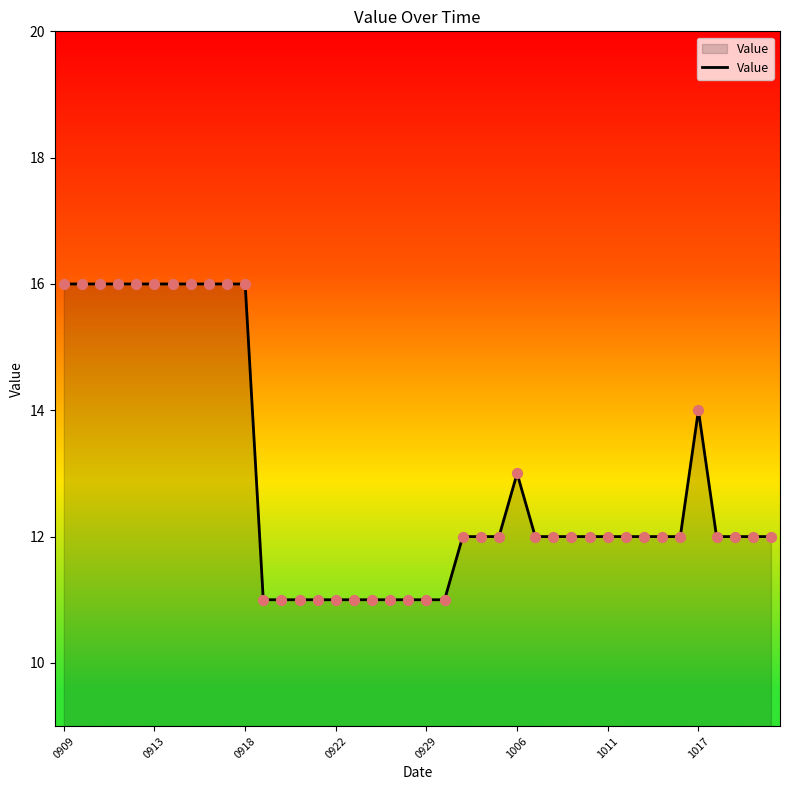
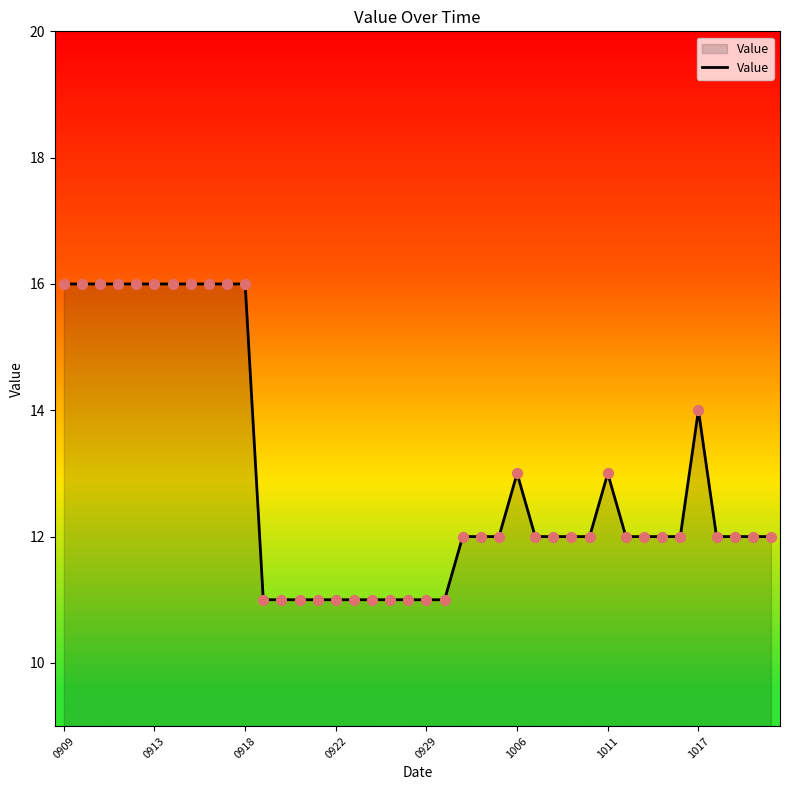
1011: 12 -> 13
